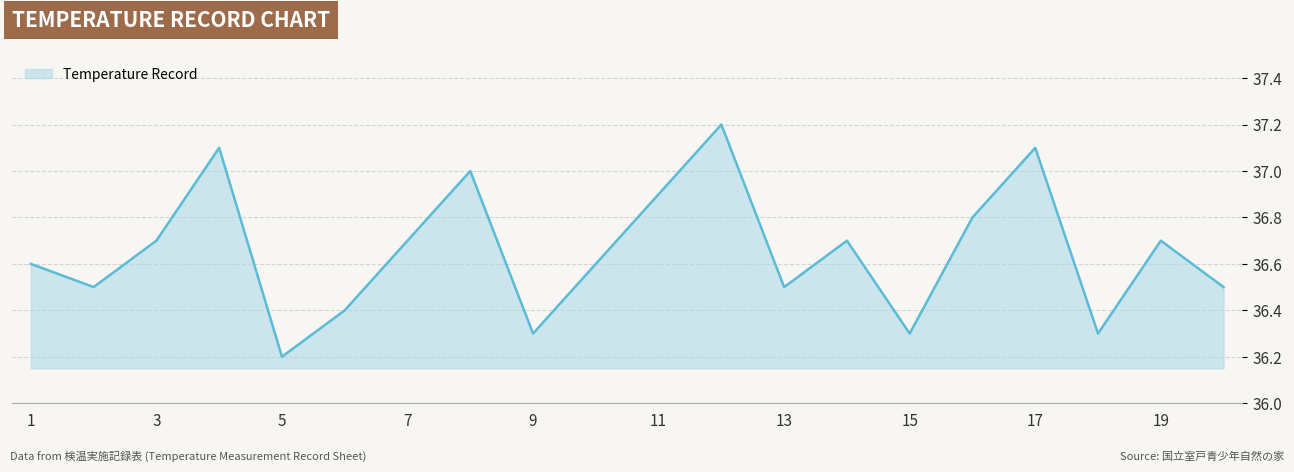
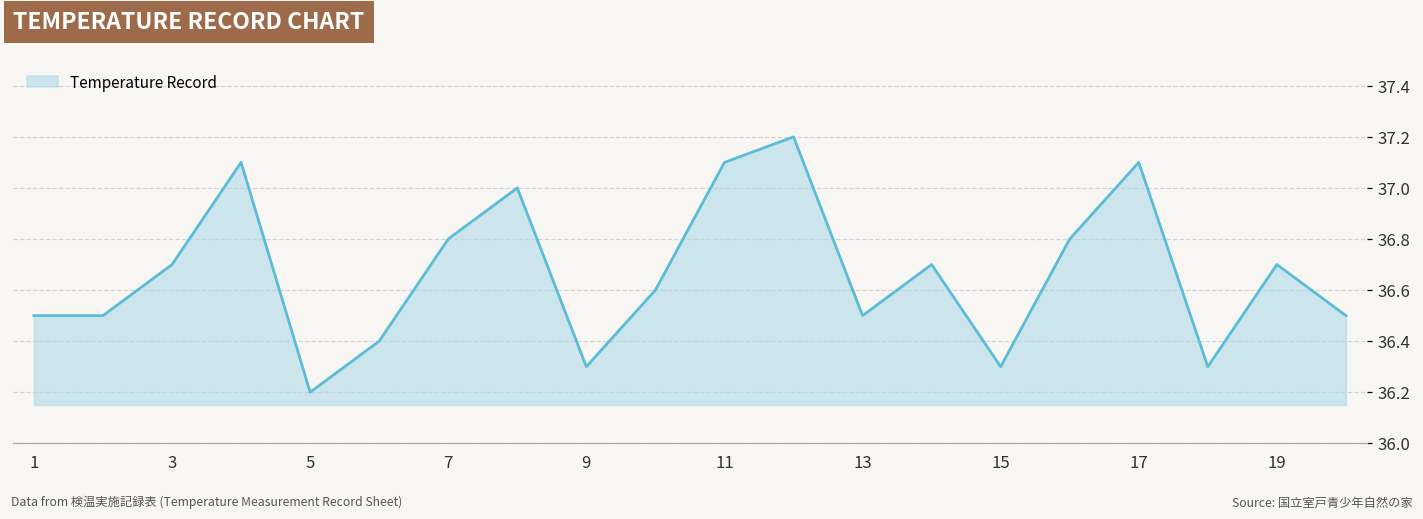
1: 36.6 -> 36.5
7: 36.7 -> 36.8
11: 36.9 -> 37.1
